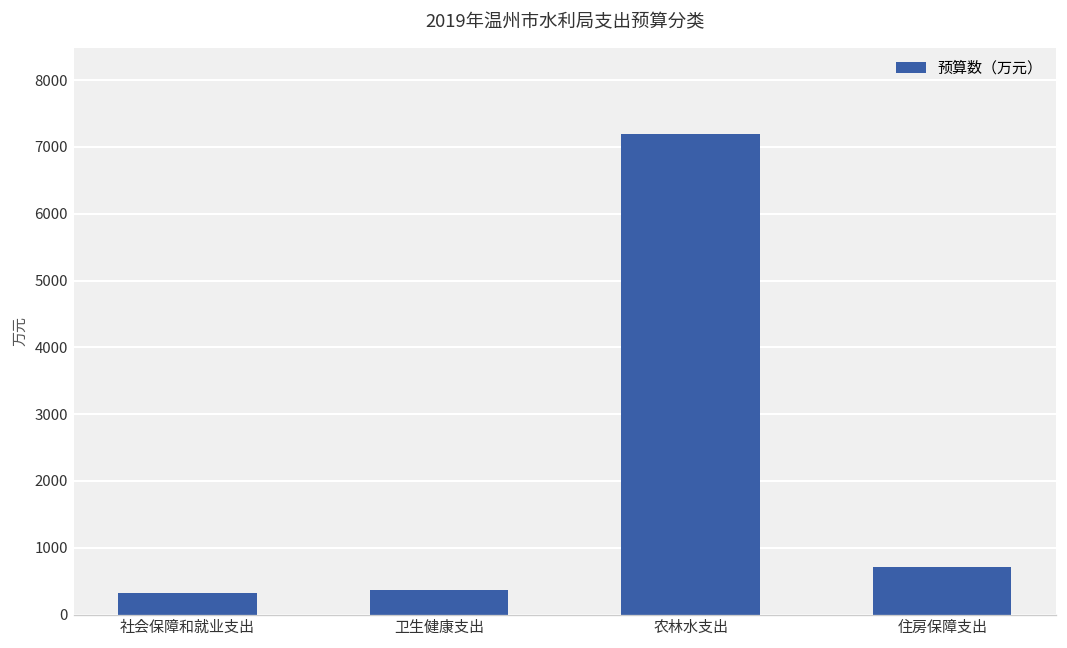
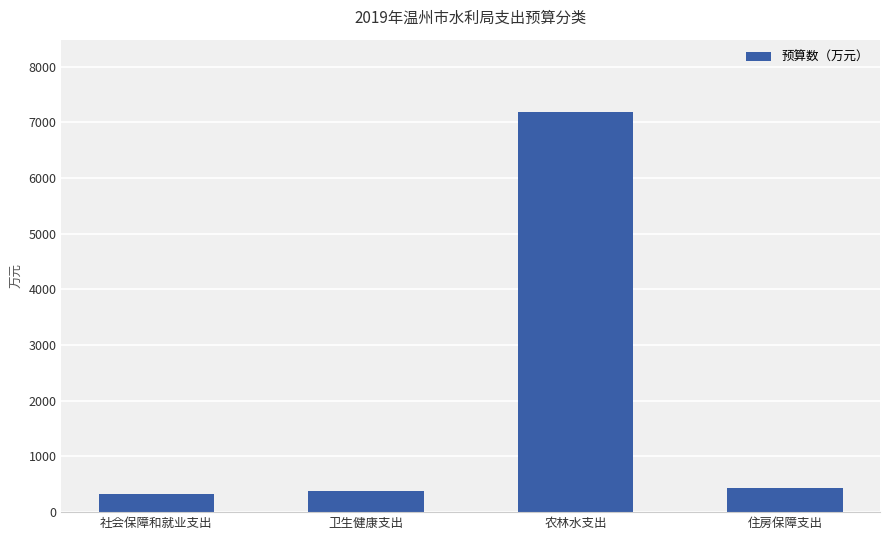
住房保障支出: 700 -> 400
